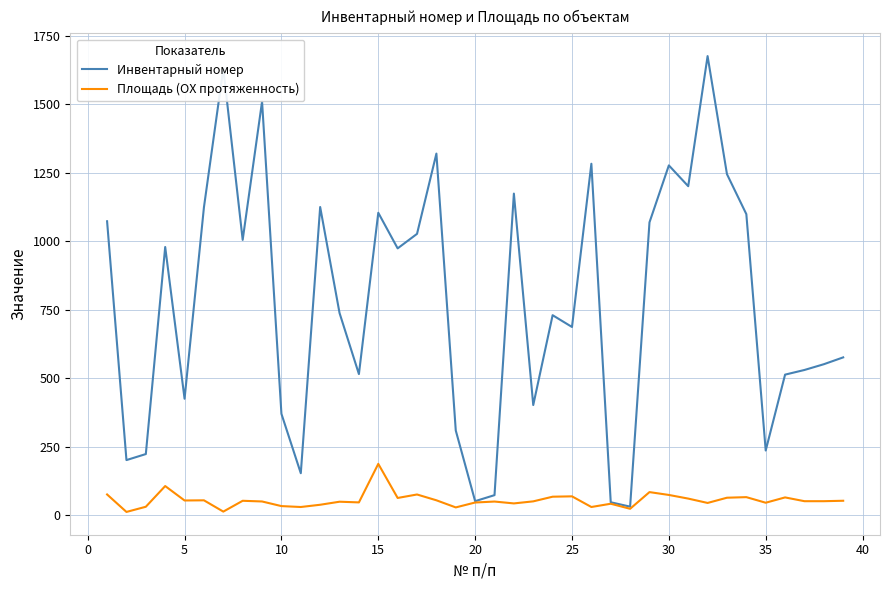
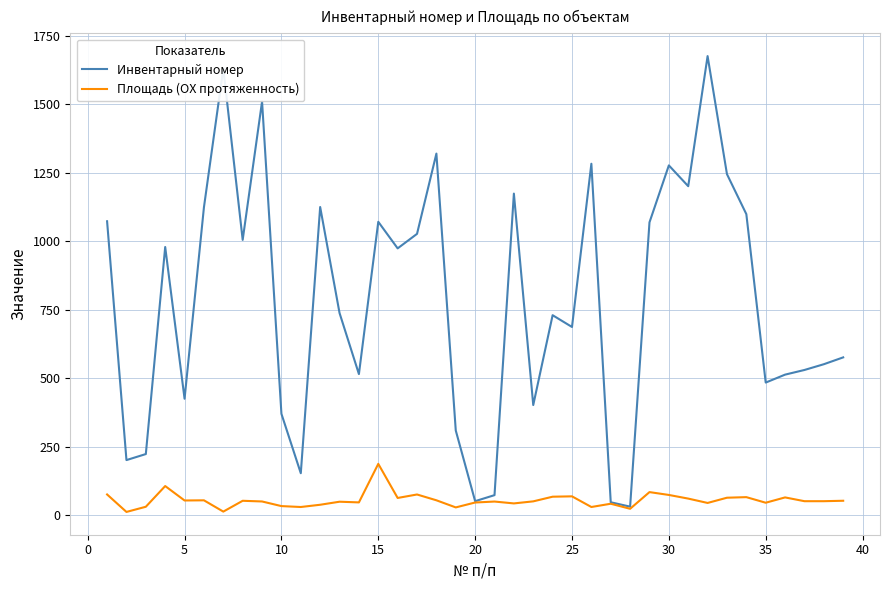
Инвентарный номер, 15: 1100 -> 1070
Инвентарный номер, 35: 240 -> 480
